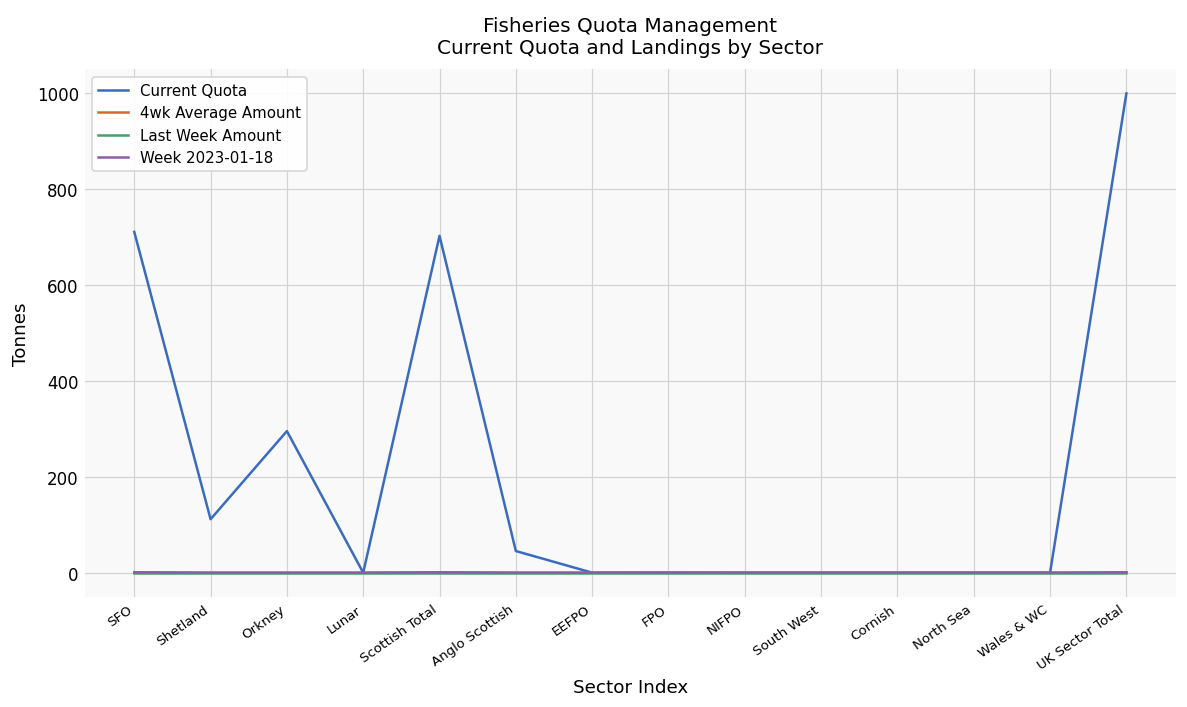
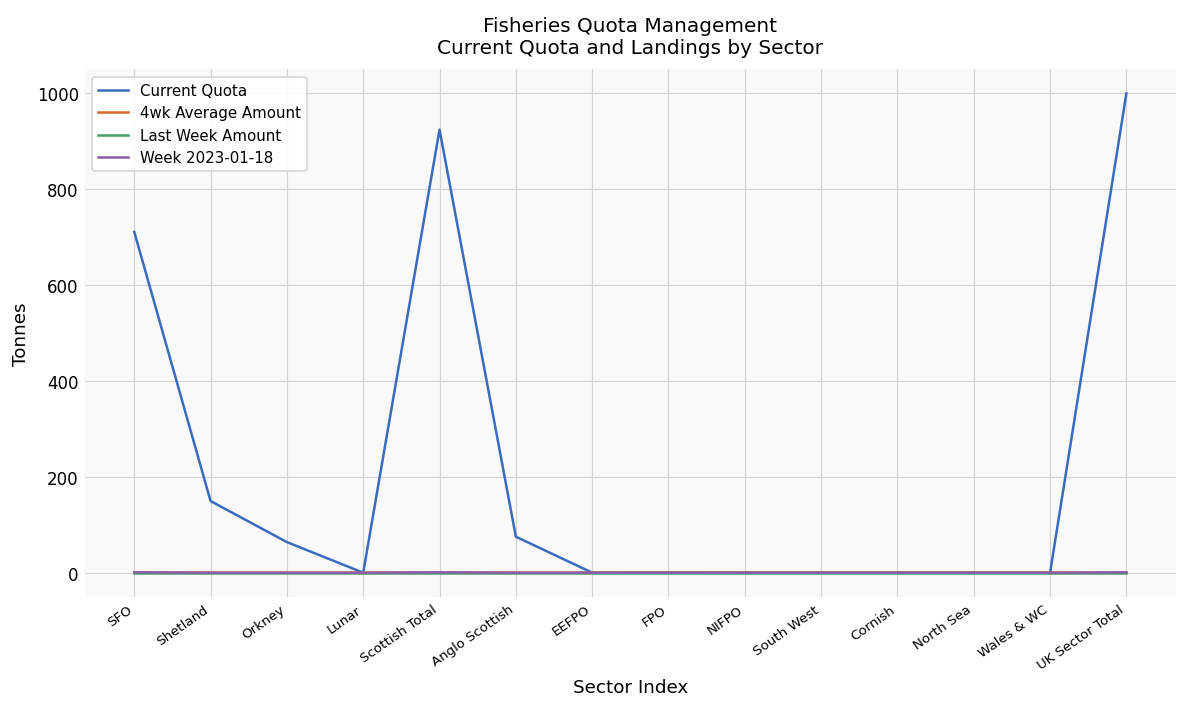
Current Quota, Shetland: 110 -> 150
Current Quota, Orkney: 300 -> 60
Current Quota, Scottish Total: 700 -> 920
Current Quota, Anglo Scottish: 50 -> 80
